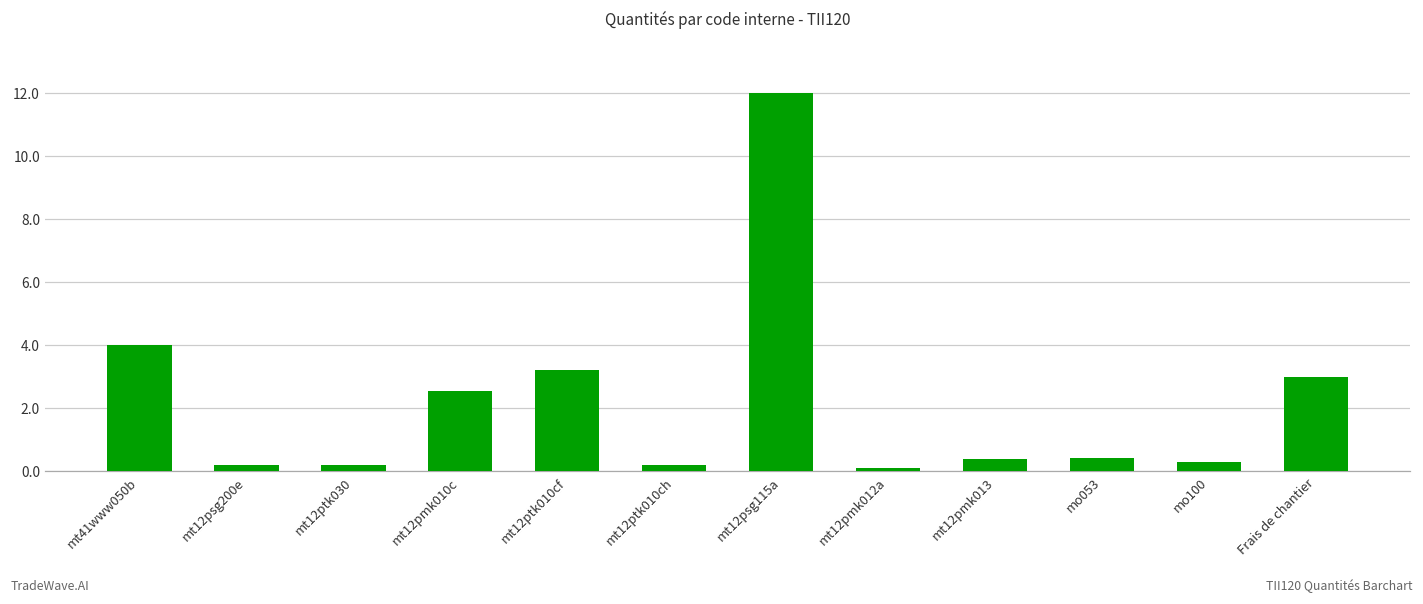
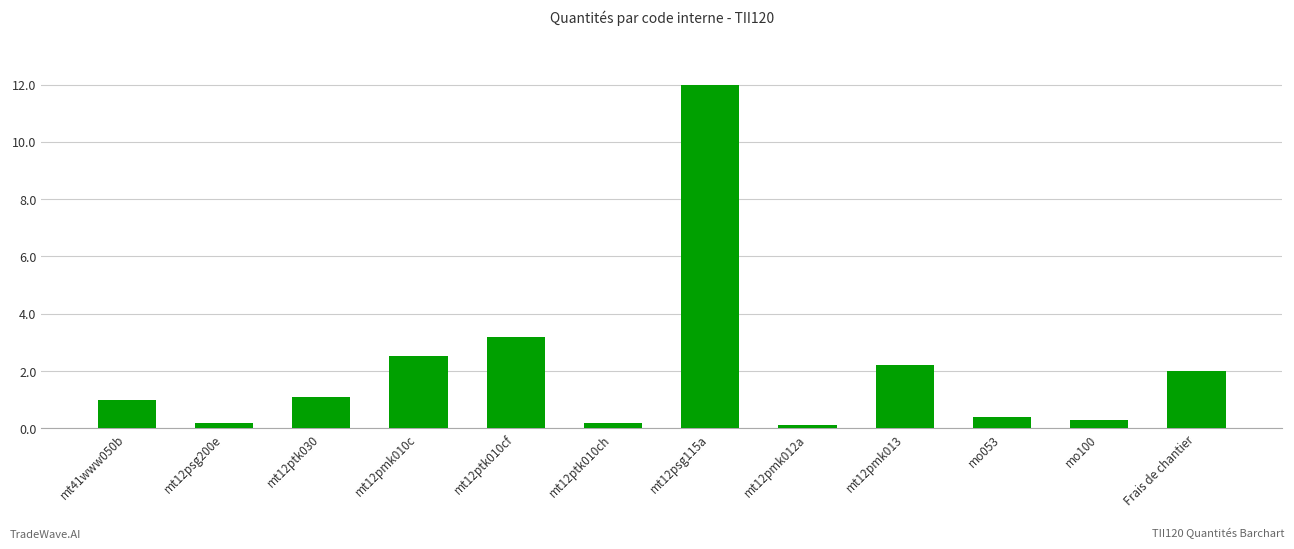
mt41www050b: 4 -> 1
mt12ptk030: 0.2 -> 1.1
mt12pmk013: 0.4 -> 2.2
Frais de chantier: 3 -> 2
